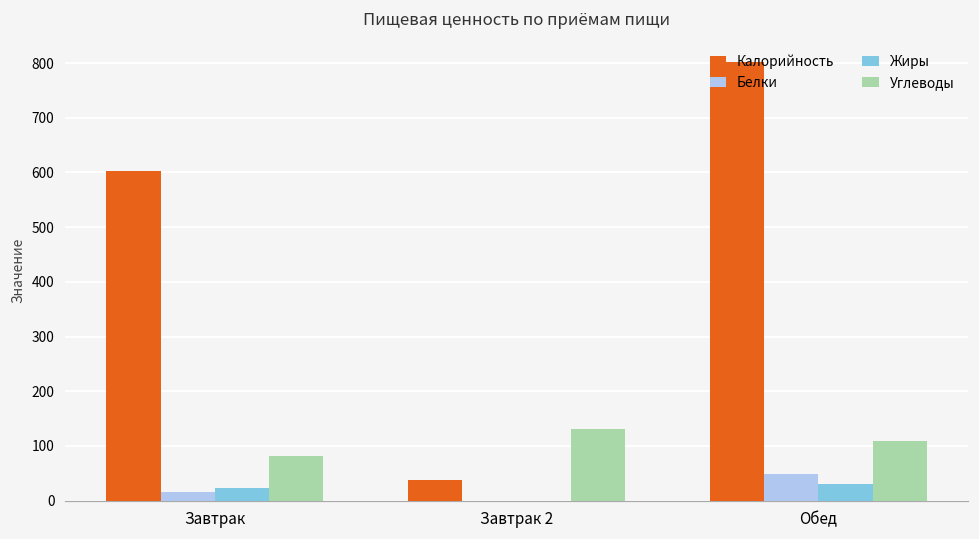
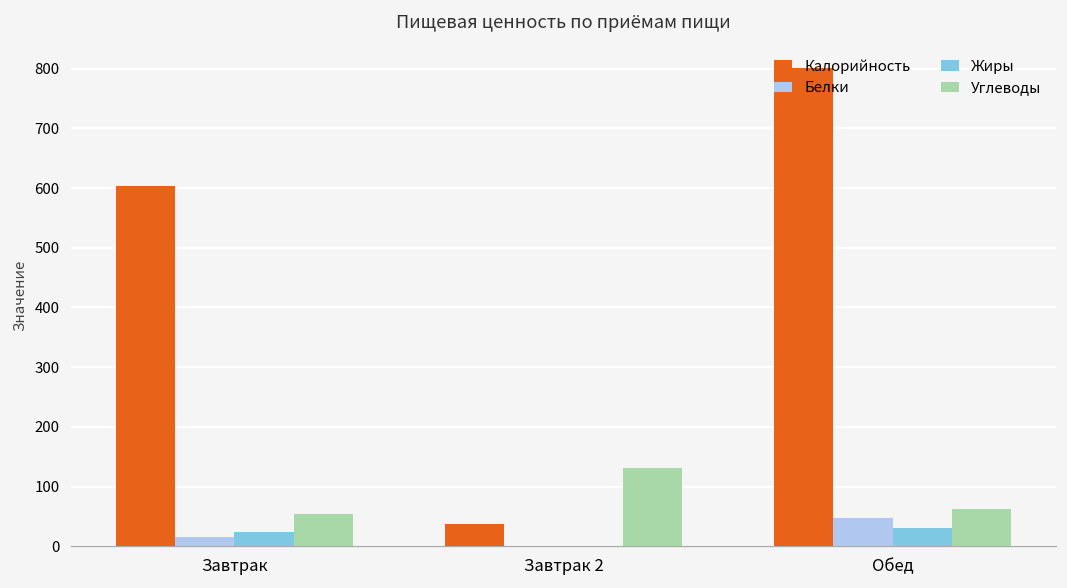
Углеводы, Завтрак: 80 -> 50
Углеводы, Обед: 110 -> 60
